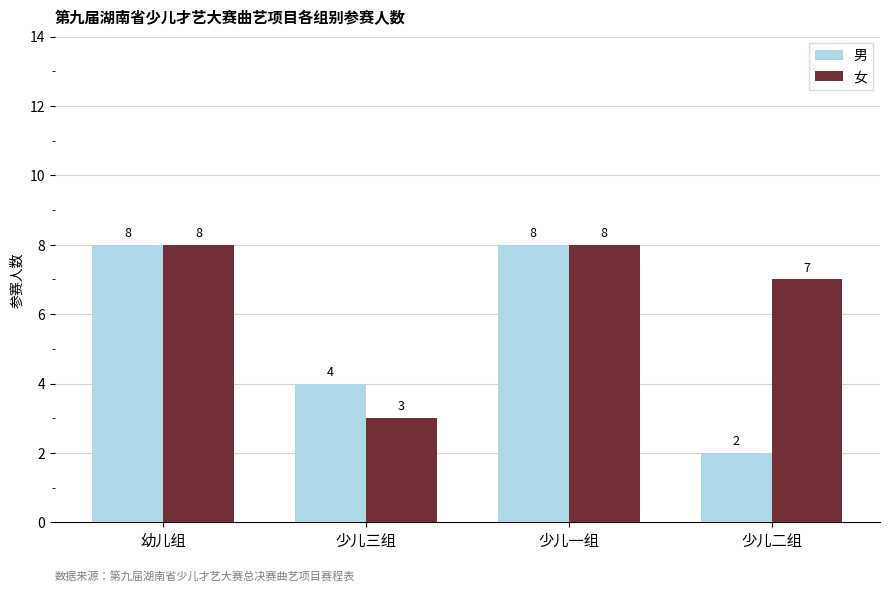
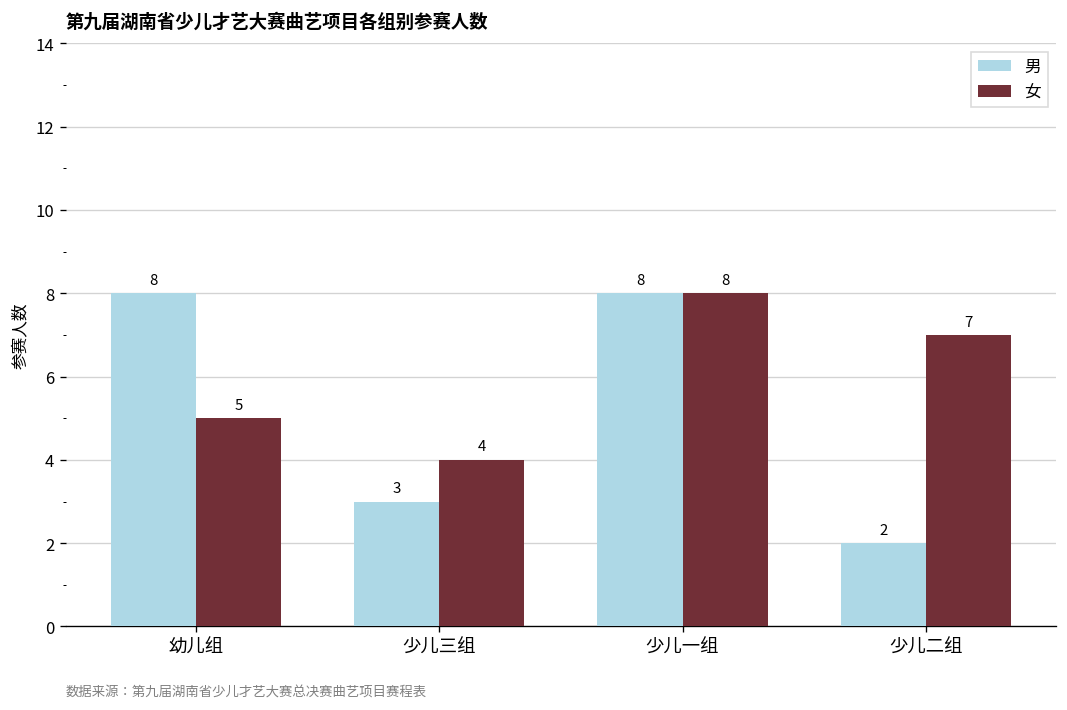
女, 幼儿组: 8 -> 5
男, 少儿三组: 4 -> 3
女, 少儿三组: 3 -> 4
